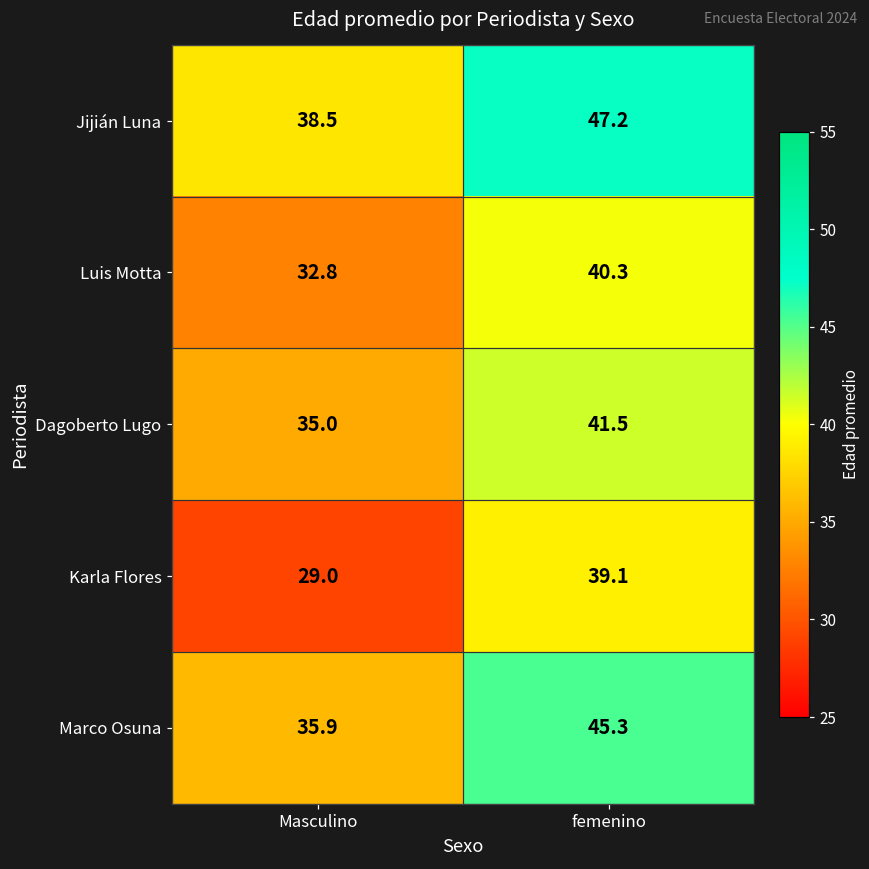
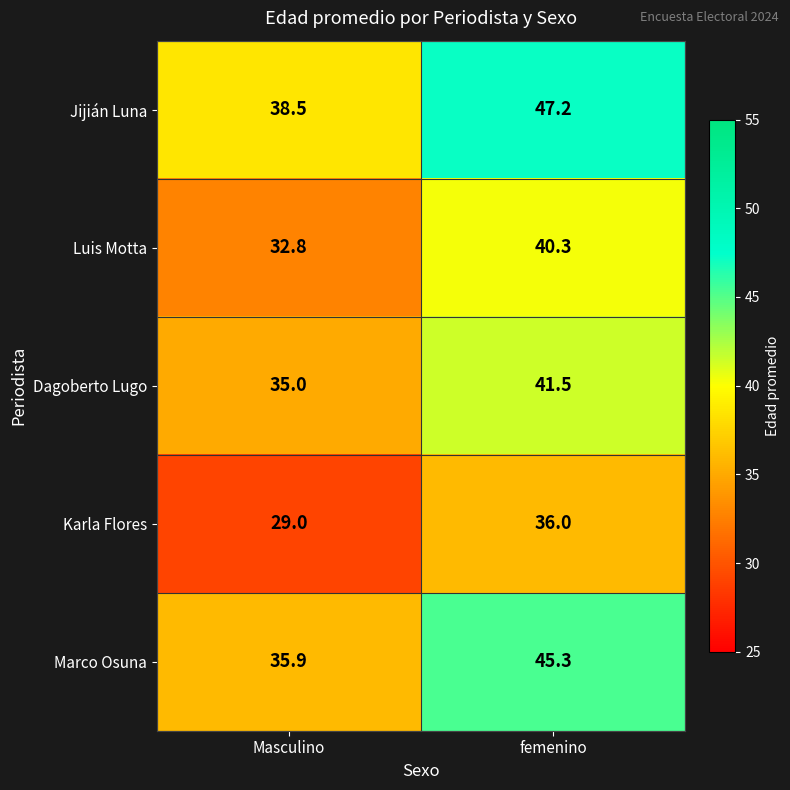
Karla Flores, femenino: 39.1 -> 36.0
